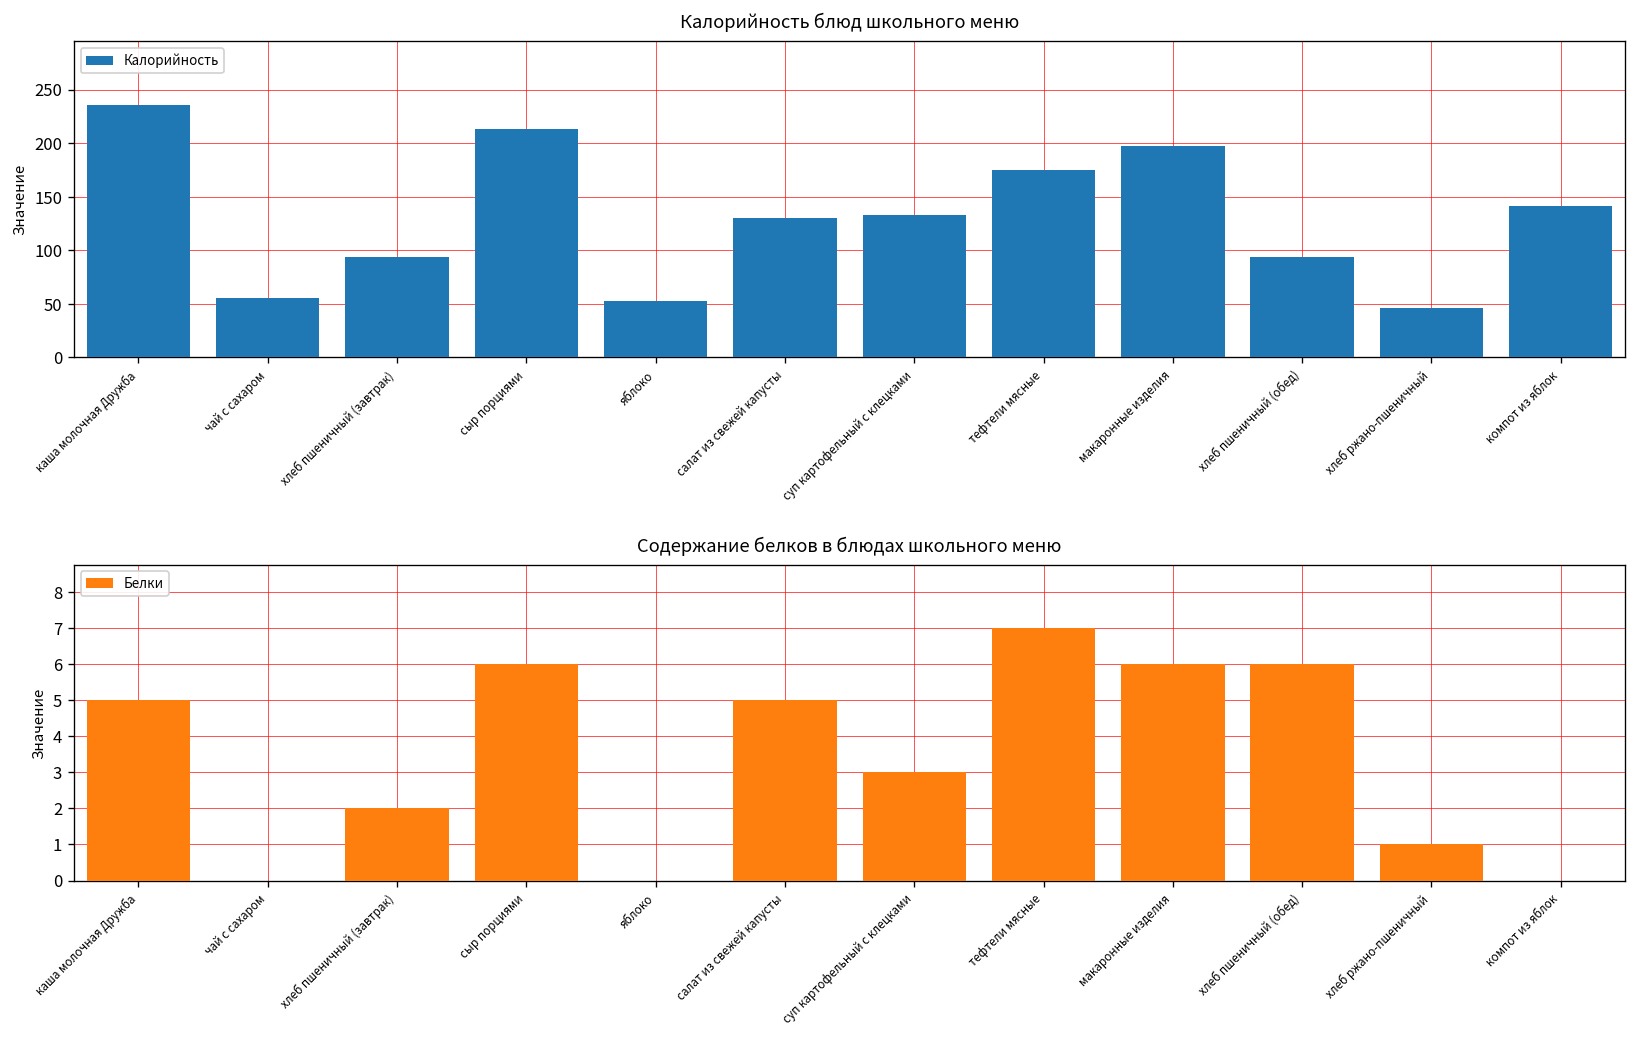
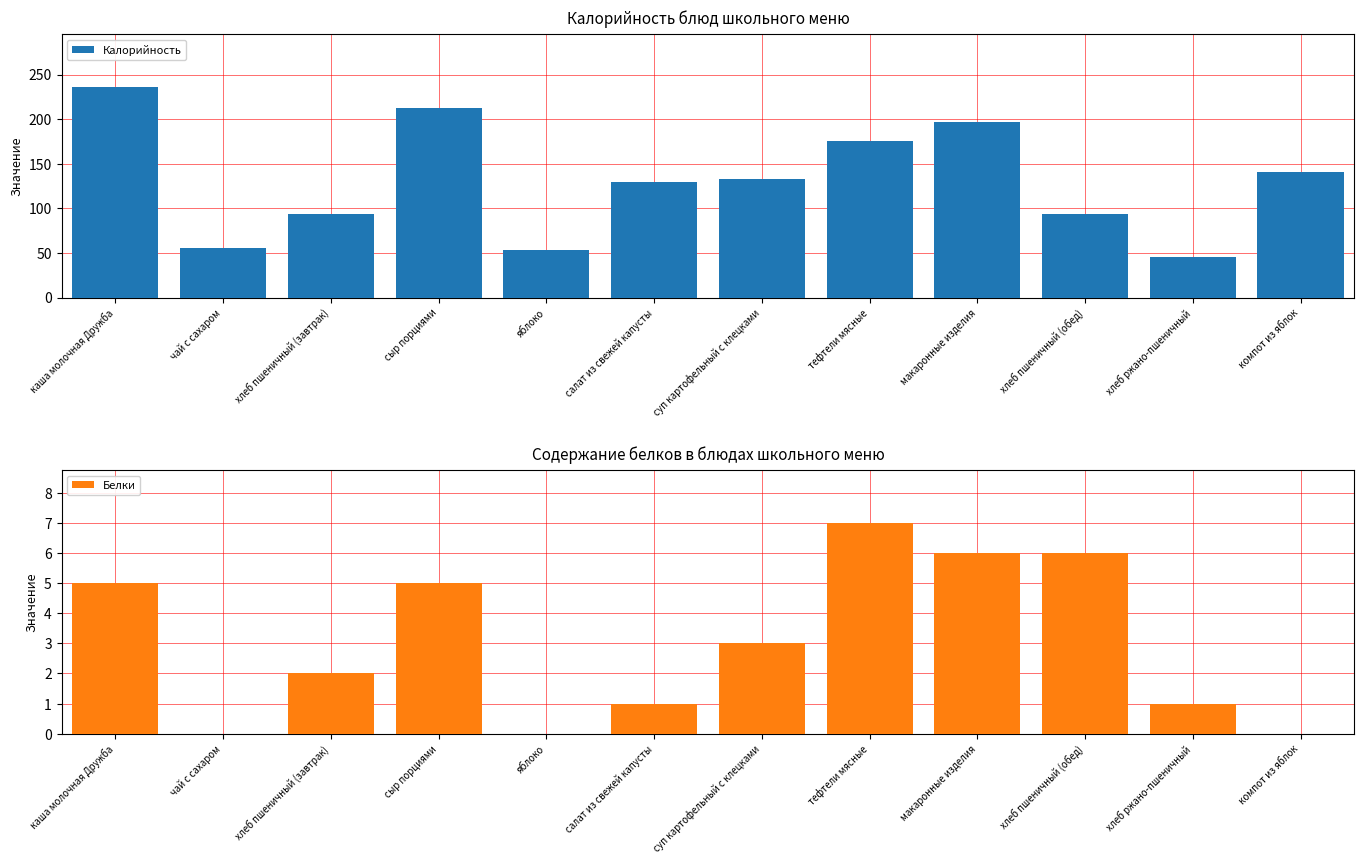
Содержание белков в блюдах школьного меню, сыр порциями: 6 -> 5
Содержание белков в блюдах школьного меню, салат из свежей капусты: 5 -> 1
